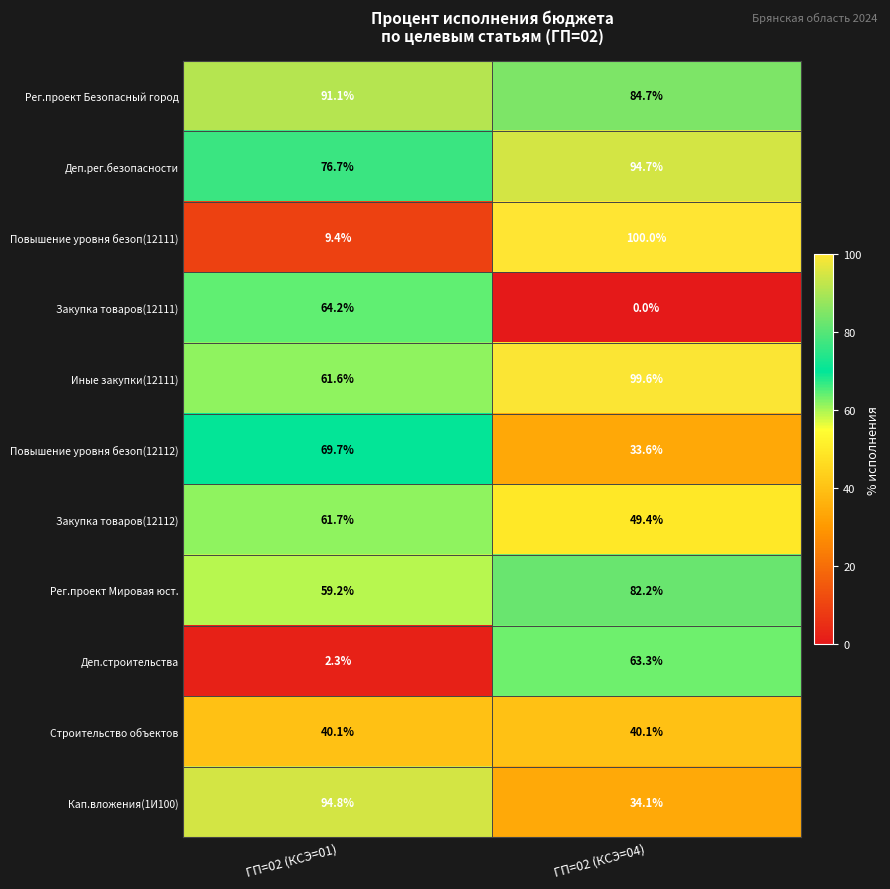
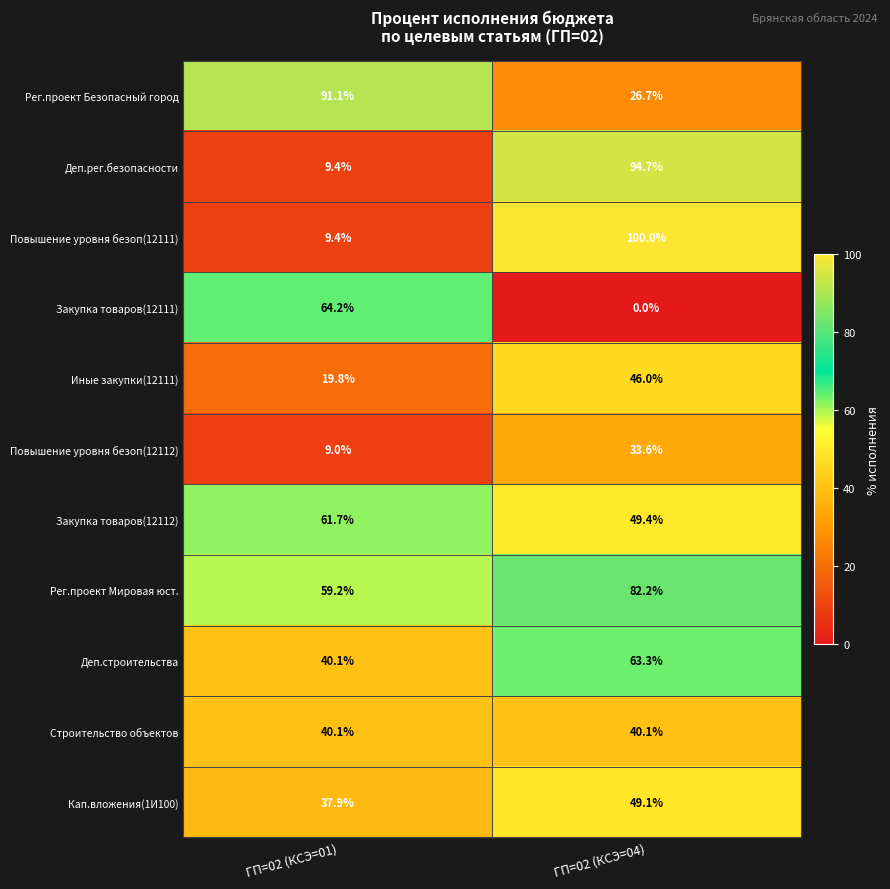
Рег.проект Безопасный город, ГП=02 (КСЭ=04): 84.7% -> 26.7%
Деп.рег.безопасности, ГП=02 (КСЭ=01): 76.7% -> 9.4%
Иные закупки(12111), ГП=02 (КСЭ=01): 61.6% -> 19.8%
Иные закупки(12111), ГП=02 (КСЭ=04): 99.6% -> 46.0%
Повышение уровня безоп(12112), ГП=02 (КСЭ=01): 69.7% -> 9.0%
Деп.строительства, ГП=02 (КСЭ=01): 2.3% -> 40.1%
Кап.вложения(1И100), ГП=02 (КСЭ=01): 94.8% -> 37.9%
Кап.вложения(1И100), ГП=02 (КСЭ=04): 34.1% -> 49.1%
